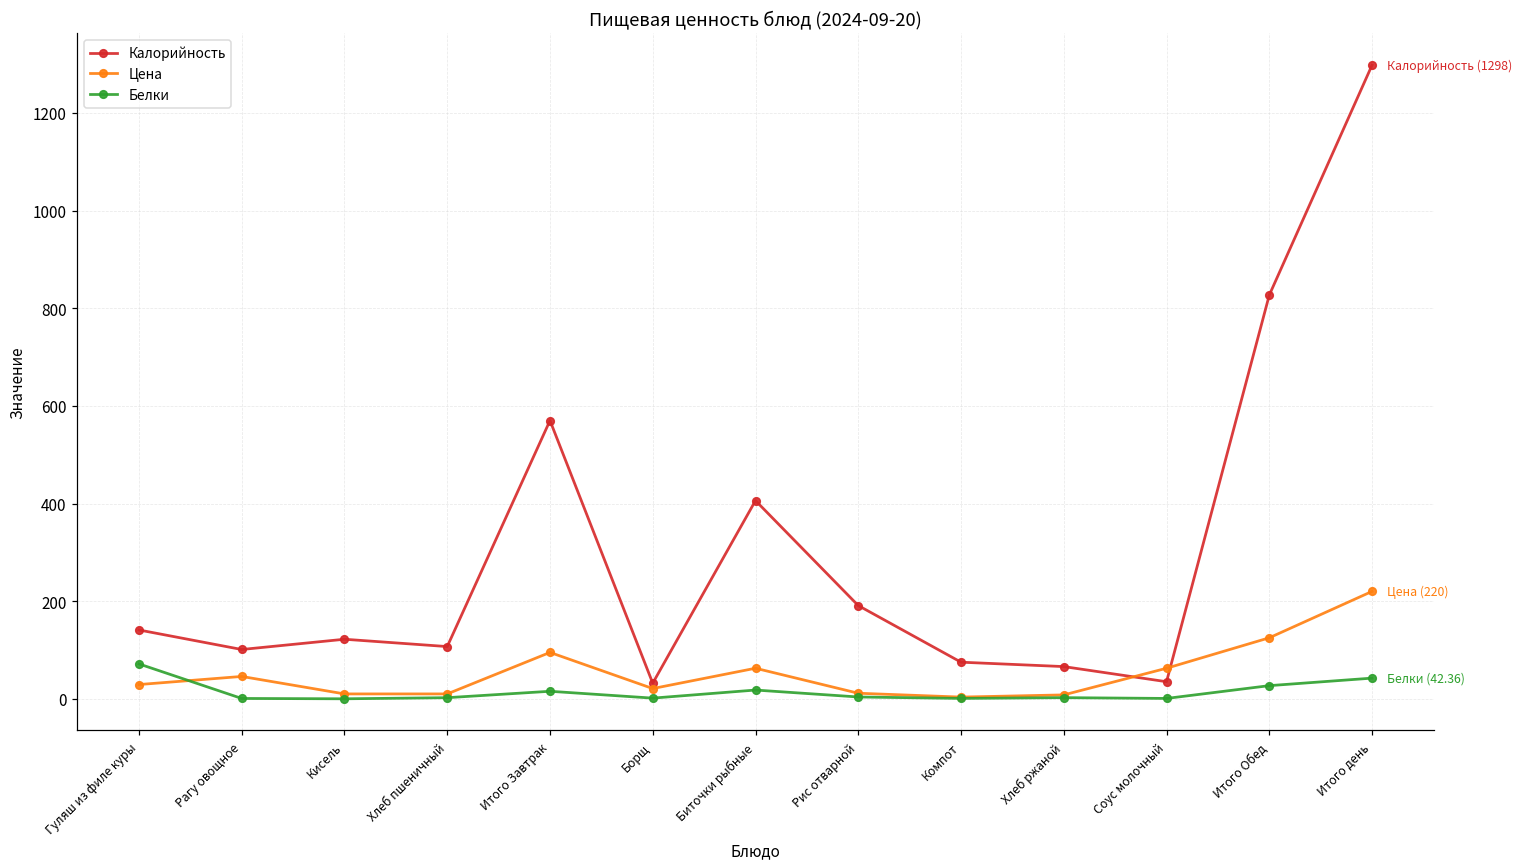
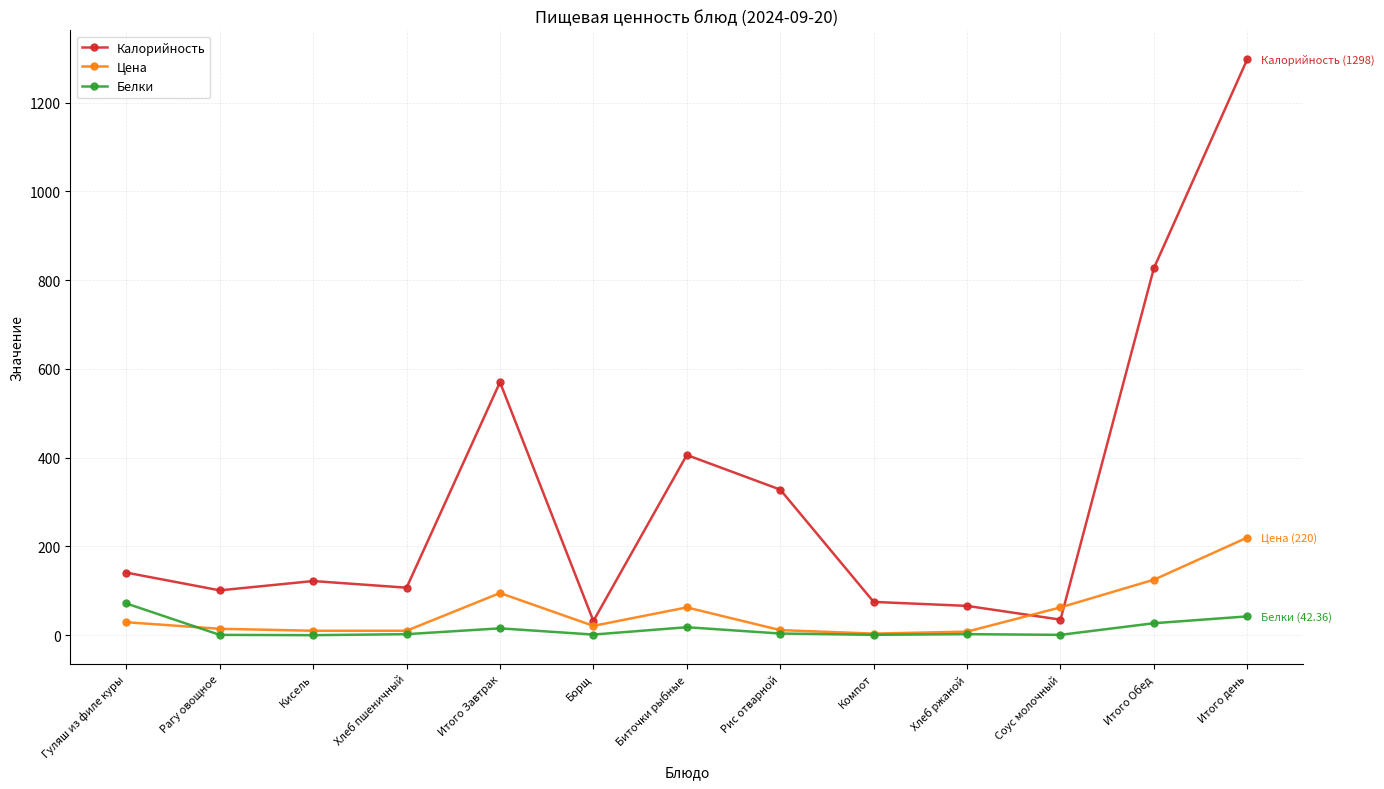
Цена, Рагу овощное: 50 -> 10
Калорийность, Рис отварной: 190 -> 330
